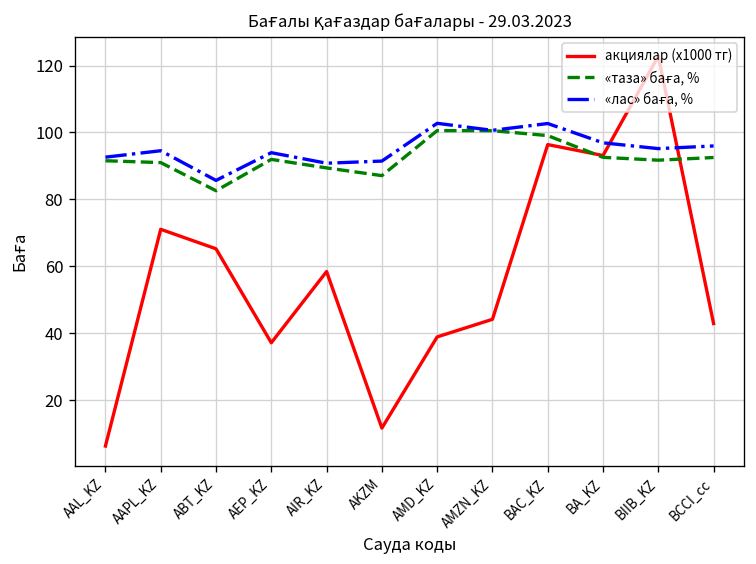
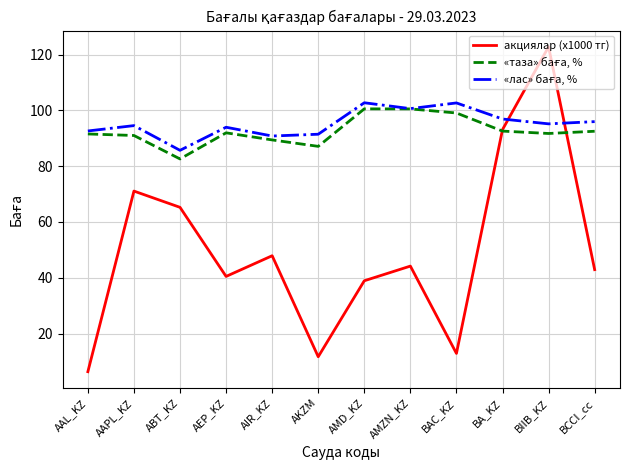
акциялар (x1000 тг), AEP_KZ: 37 -> 40
акциялар (x1000 тг), AIR_KZ: 58 -> 48
акциялар (x1000 тг), BAC_KZ: 96 -> 13
